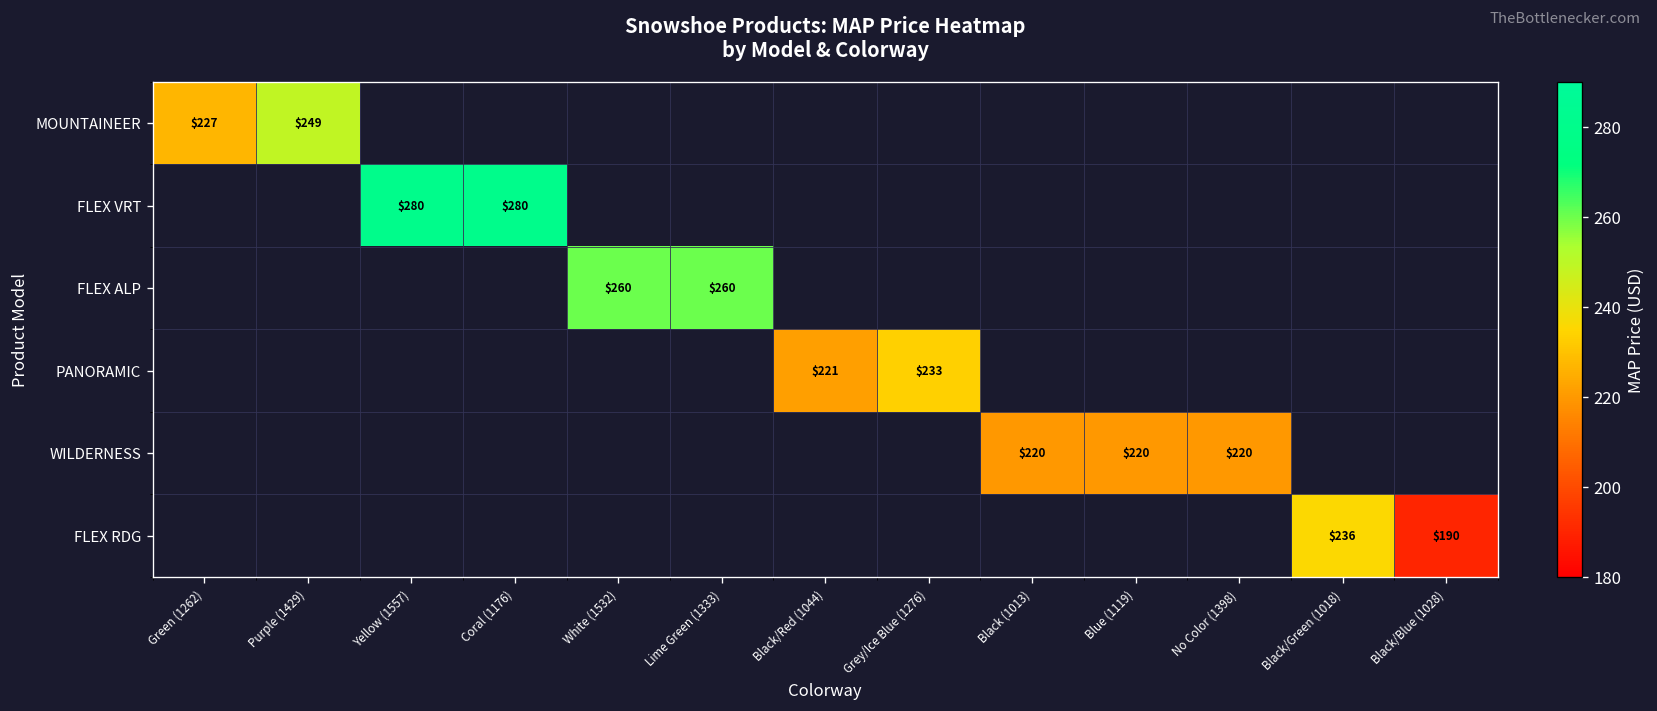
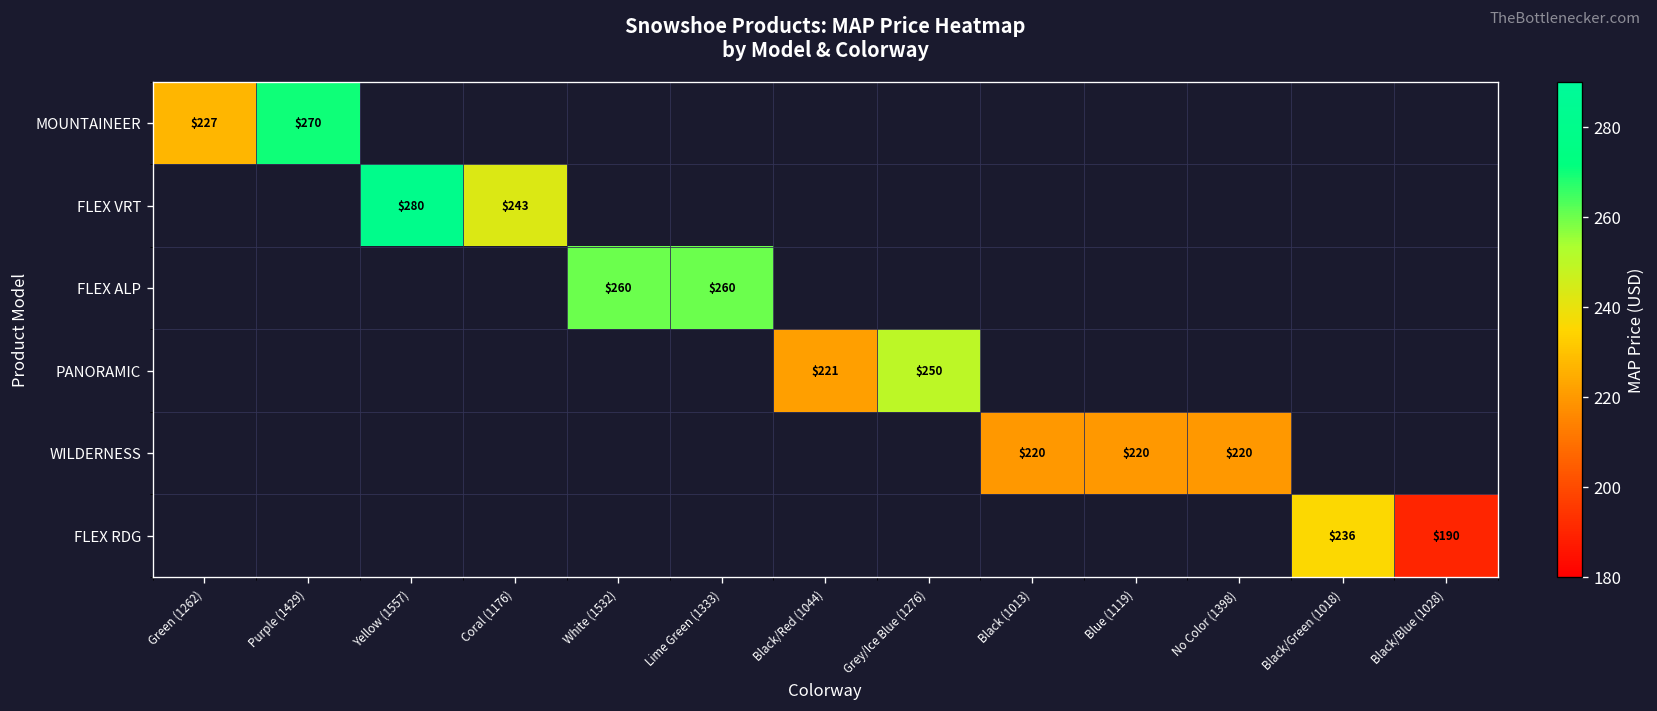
MOUNTAINEER, Purple (1429): $249 -> $270
FLEX VRT, Coral (1176): $280 -> $243
PANORAMIC, Grey/Ice Blue (1276): $233 -> $250
